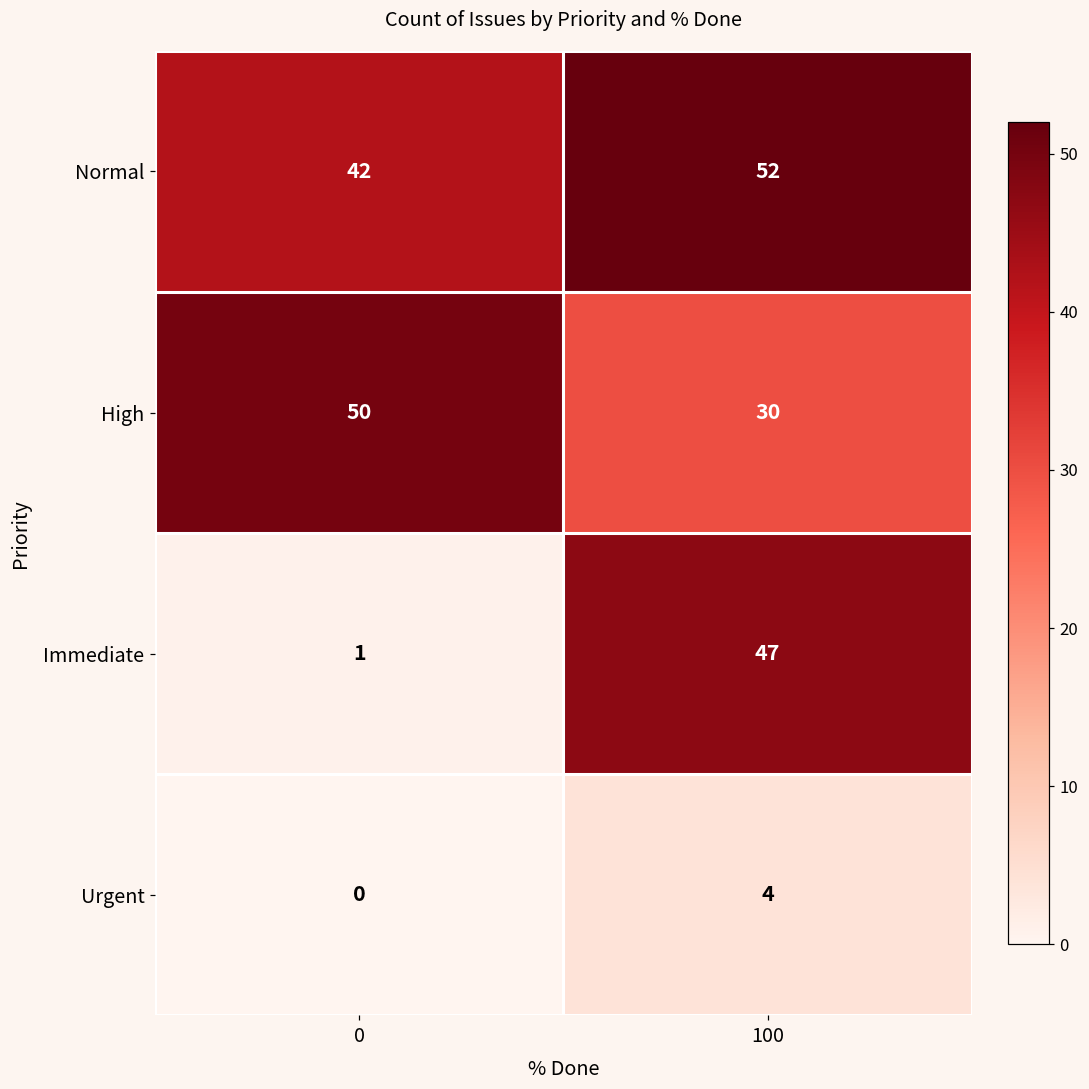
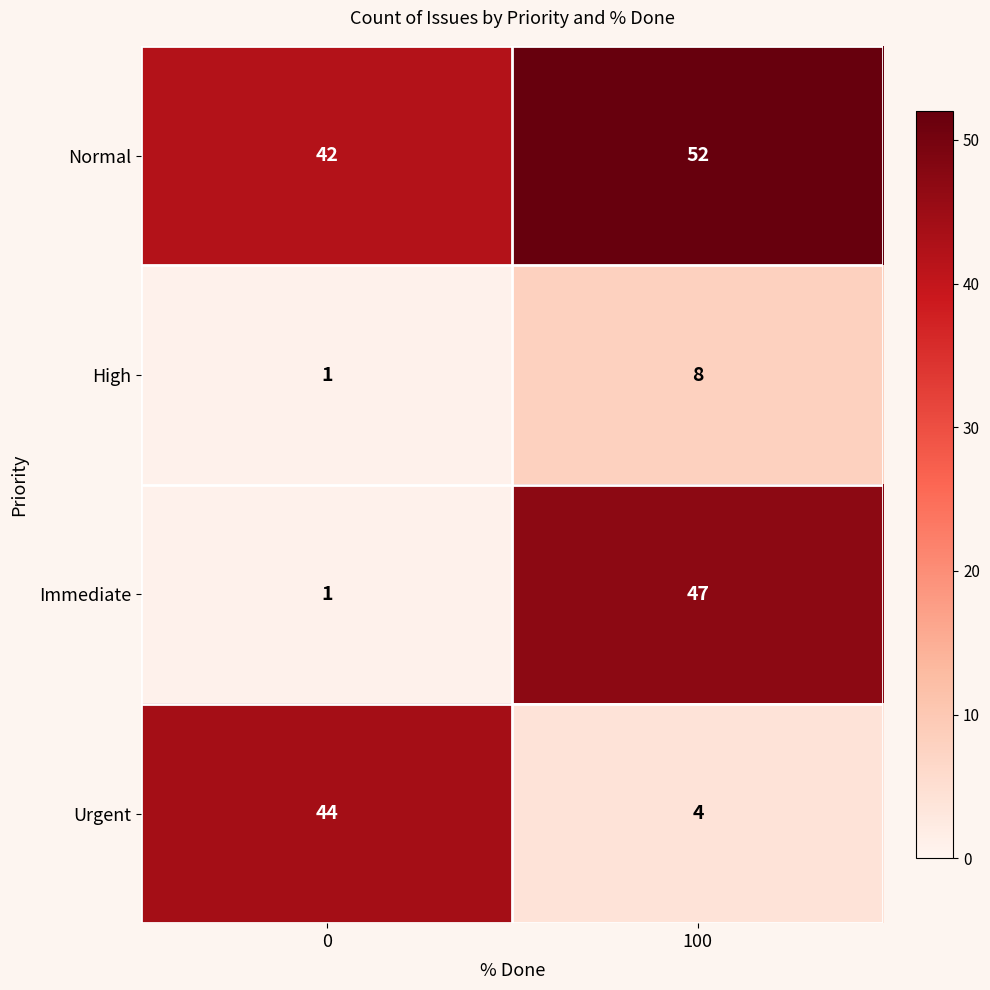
High, 0: 50 -> 1
High, 100: 30 -> 8
Urgent, 0: 0 -> 44
